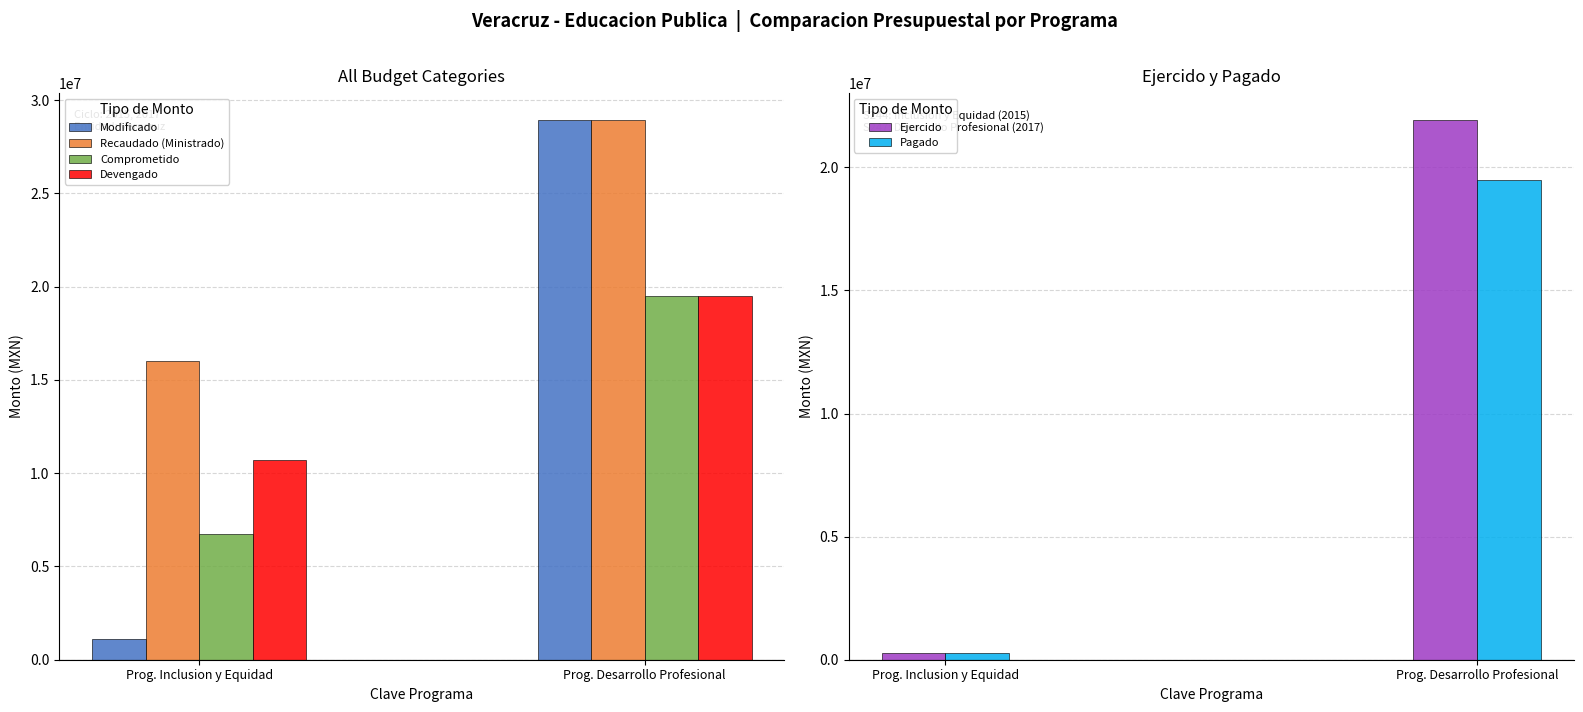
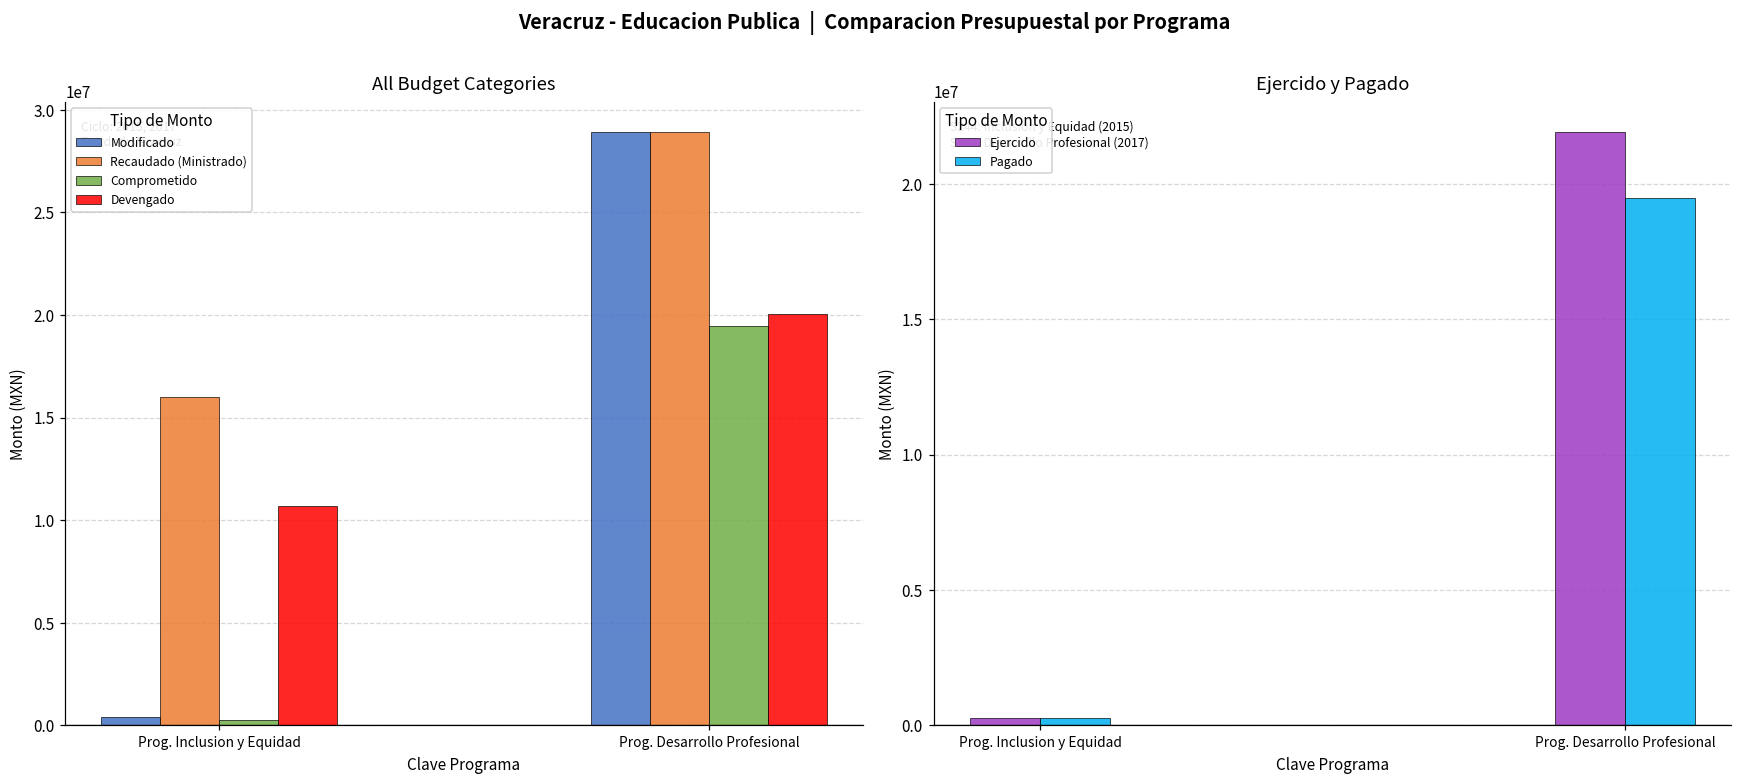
All Budget Categories, Modificado, Prog. Inclusion y Equidad: 1100000 -> 400000
All Budget Categories, Comprometido, Prog. Inclusion y Equidad: 6700000 -> 300000
All Budget Categories, Devengado, Prog. Desarrollo Profesional: 19500000 -> 20000000
